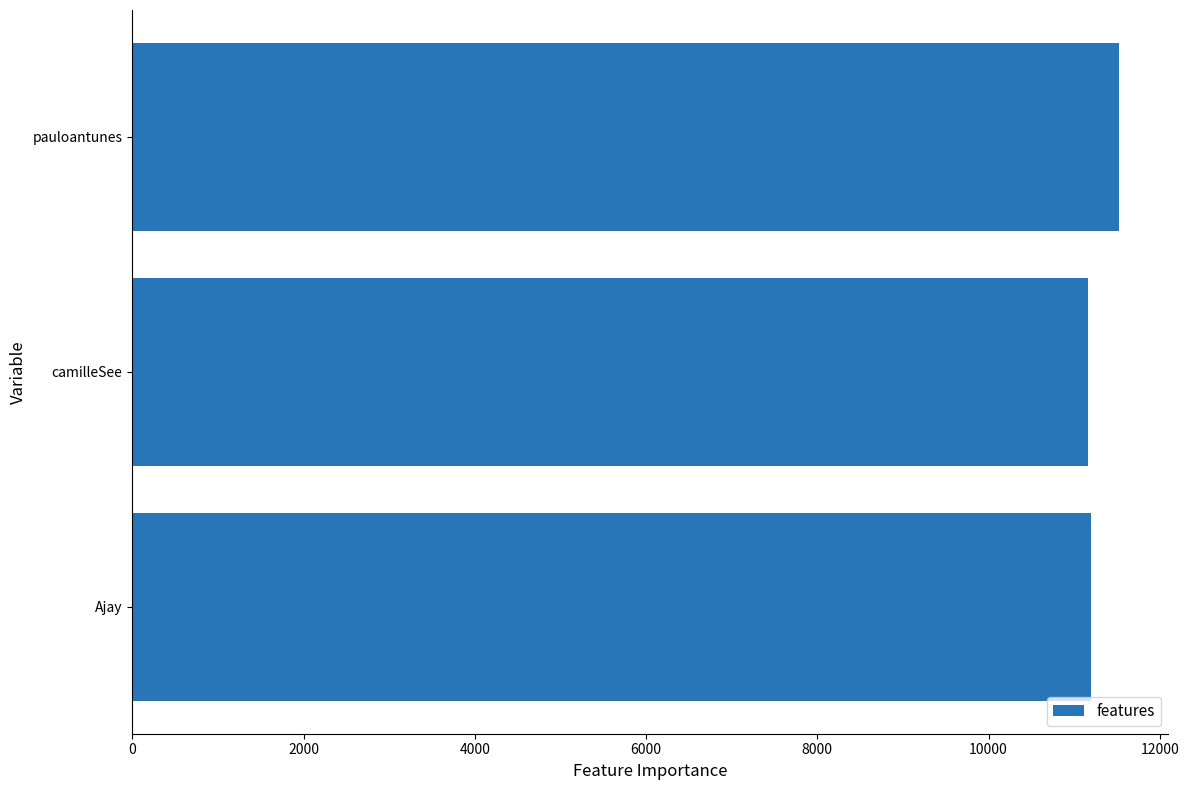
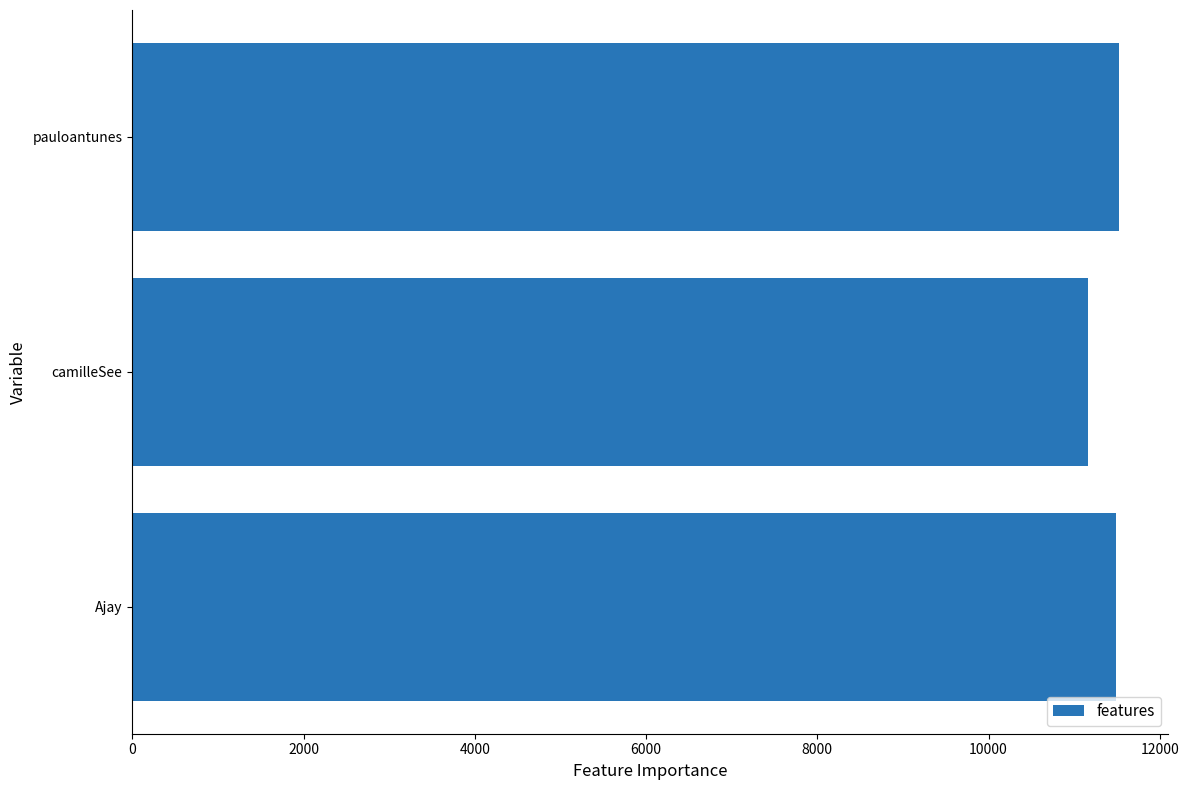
Ajay: 11200 -> 11500
